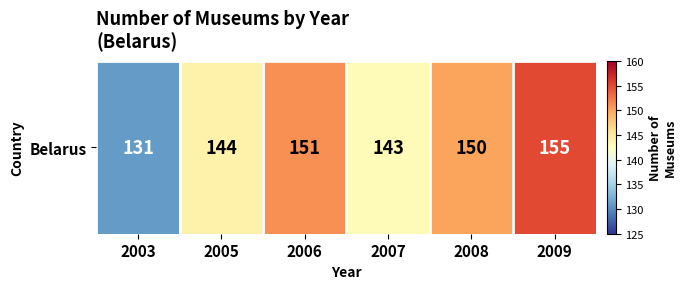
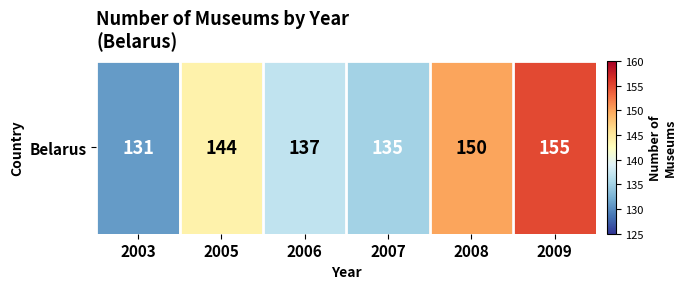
Belarus, 2006: 151 -> 137
Belarus, 2007: 143 -> 135
